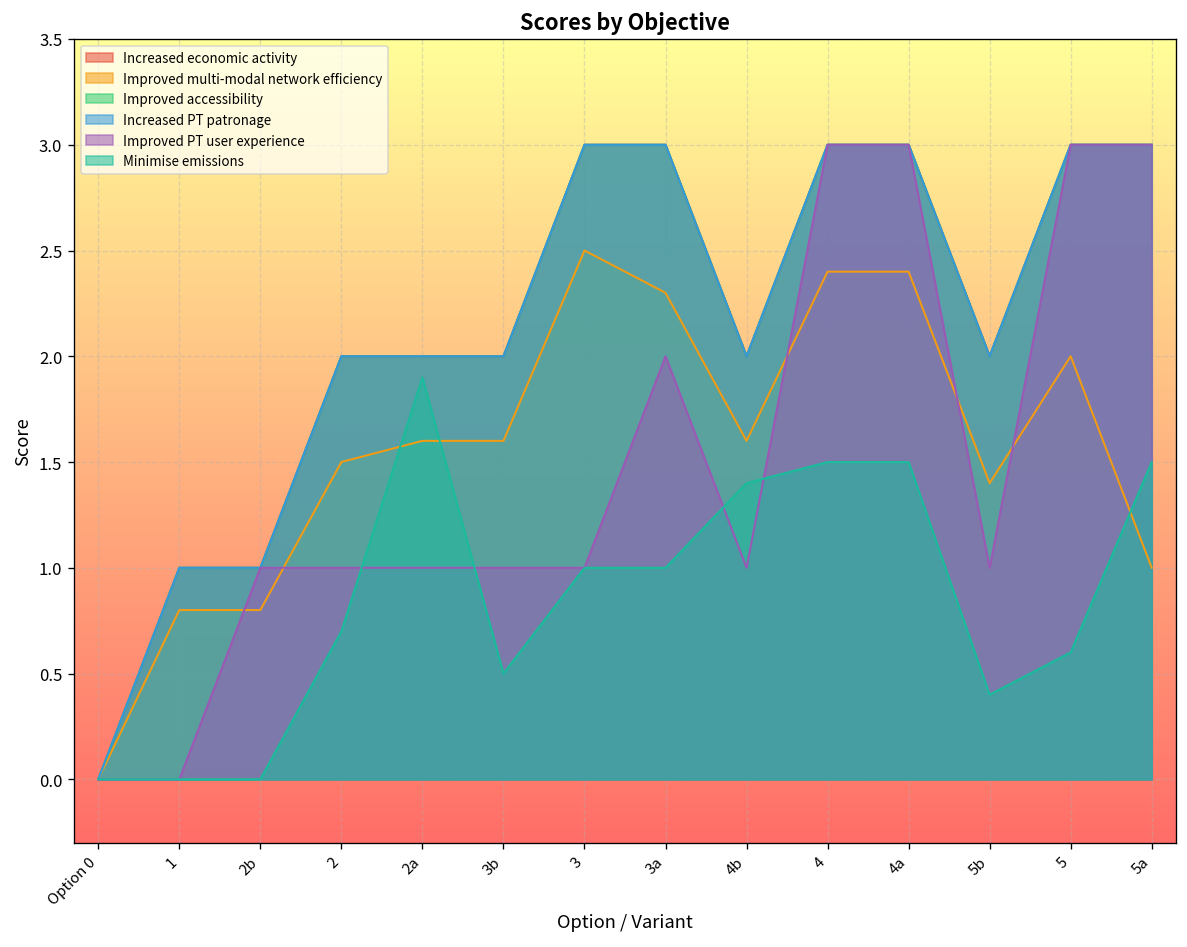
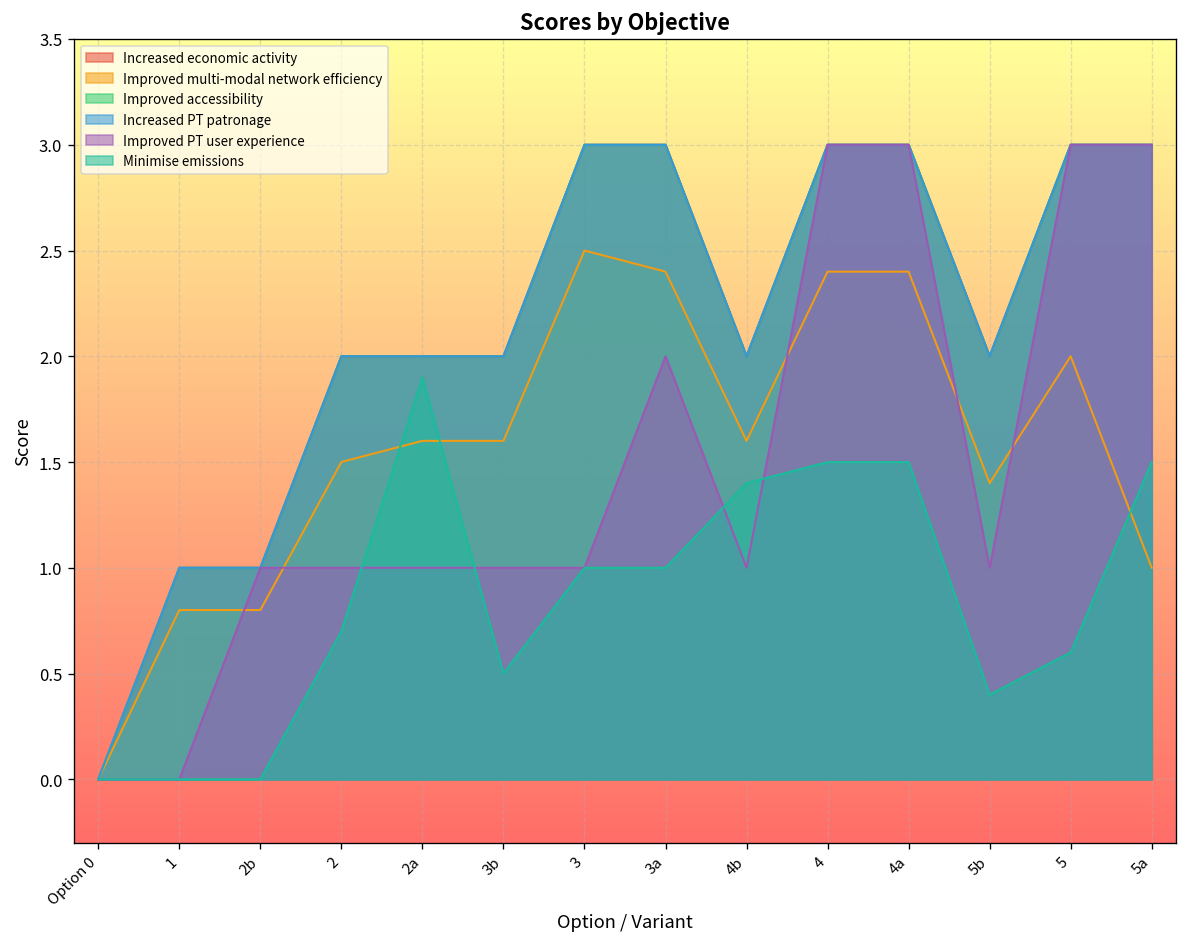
Improved multi-modal network efficiency, 3a: 2.3 -> 2.4
